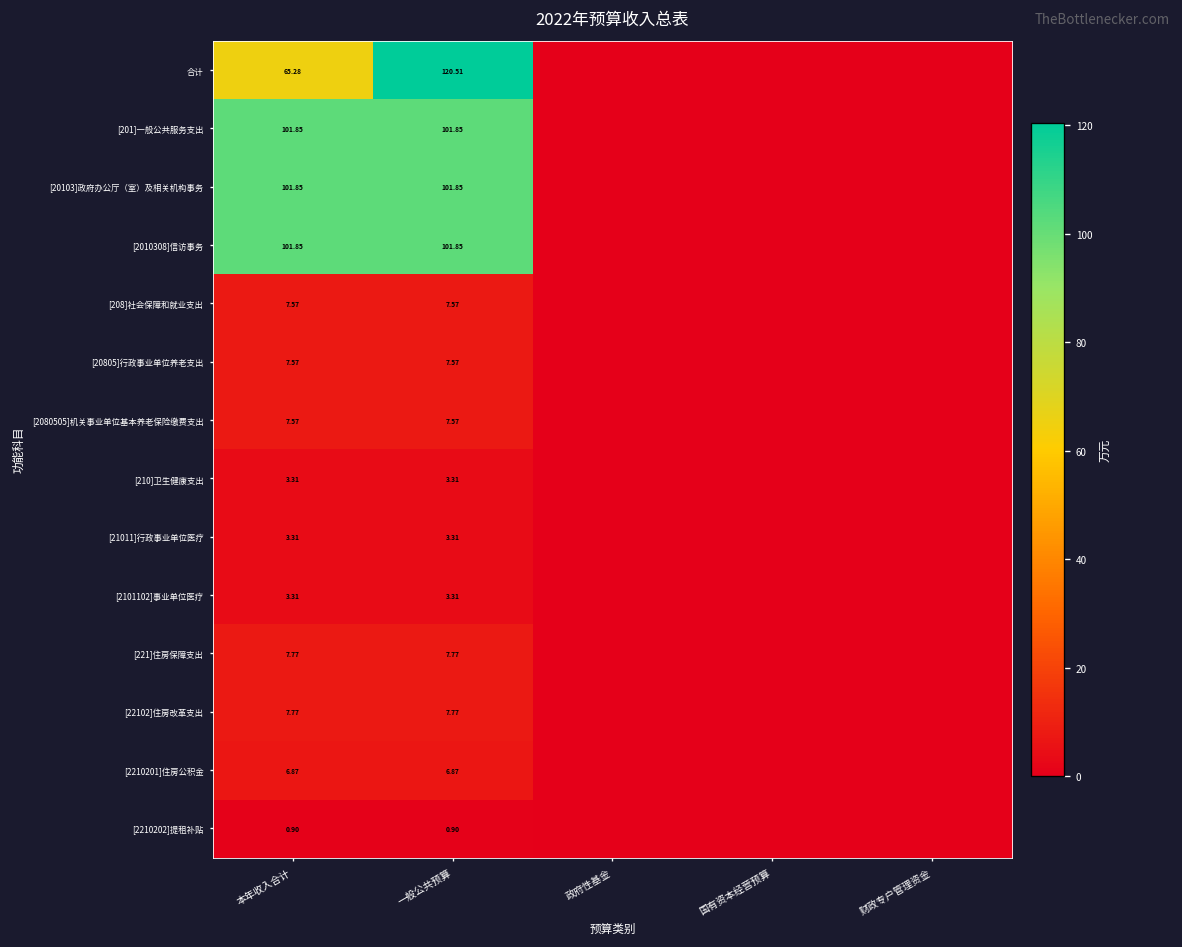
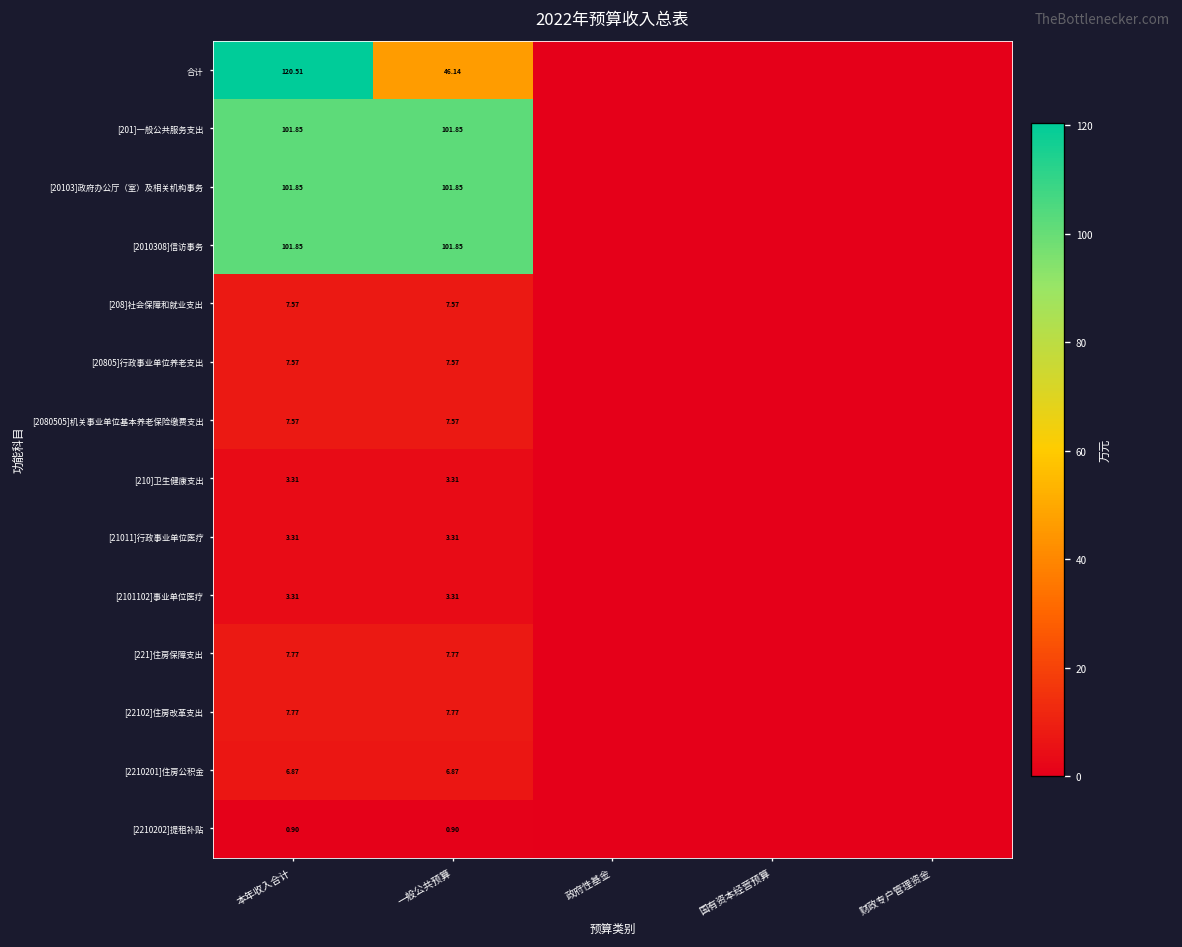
合计, 本年收入合计: 65.28 -> 120.51
合计, 一般公共预算: 120.51 -> 46.14
